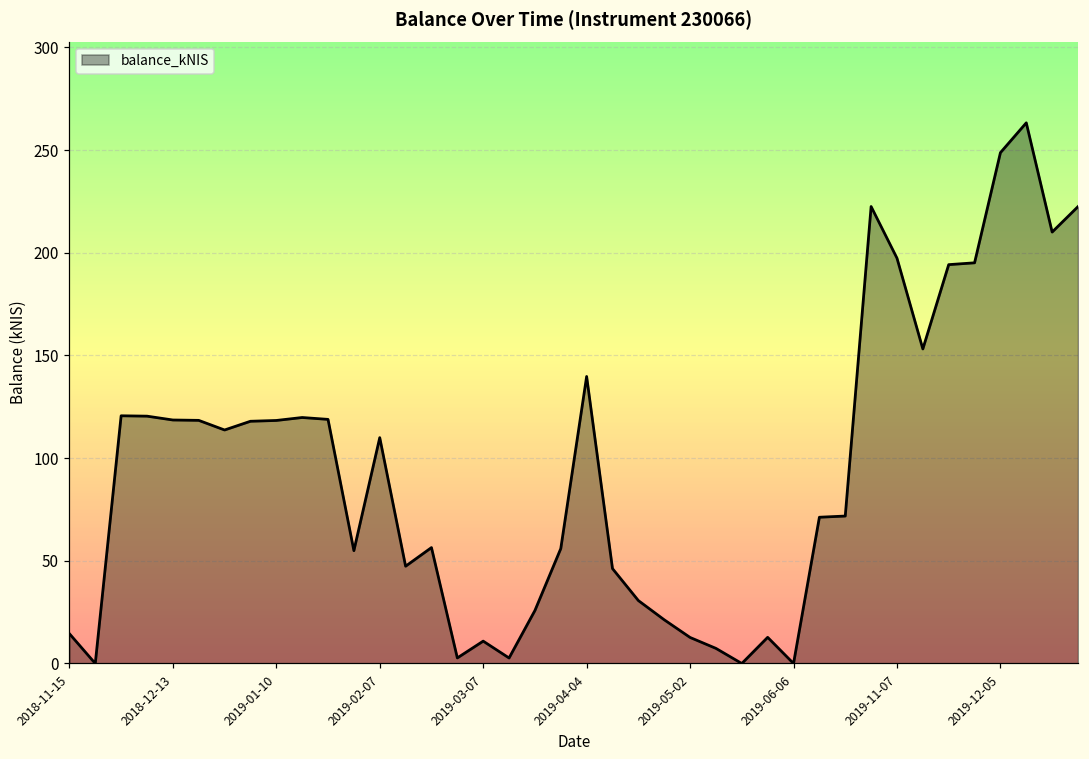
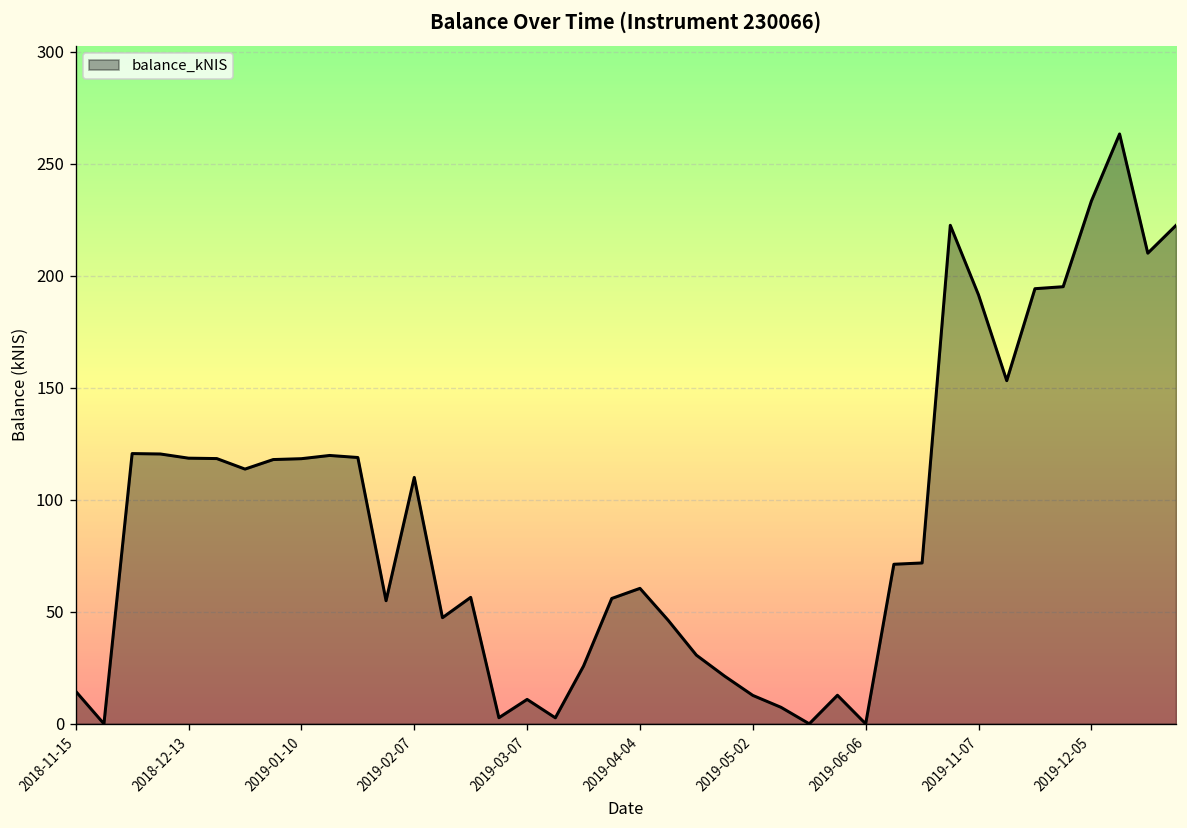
2019-04-04: 140 -> 60
2019-11-07: 197 -> 191
2019-12-05: 249 -> 233
